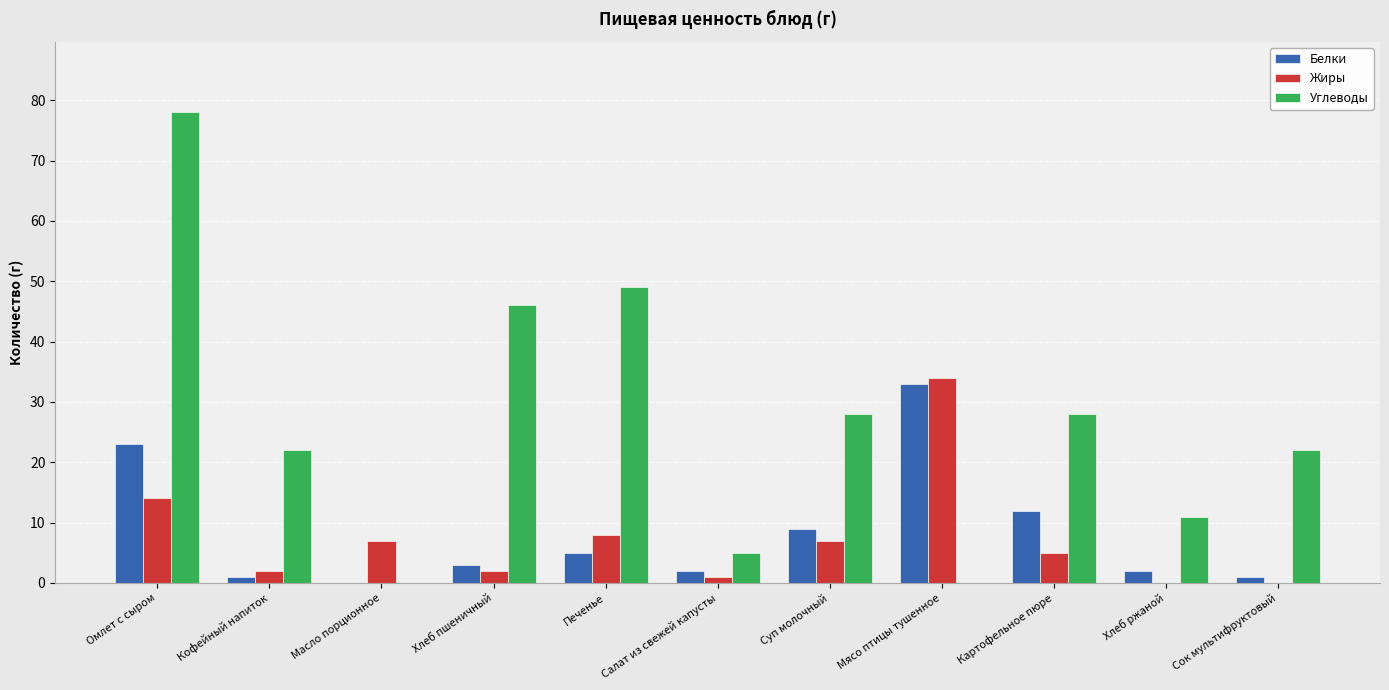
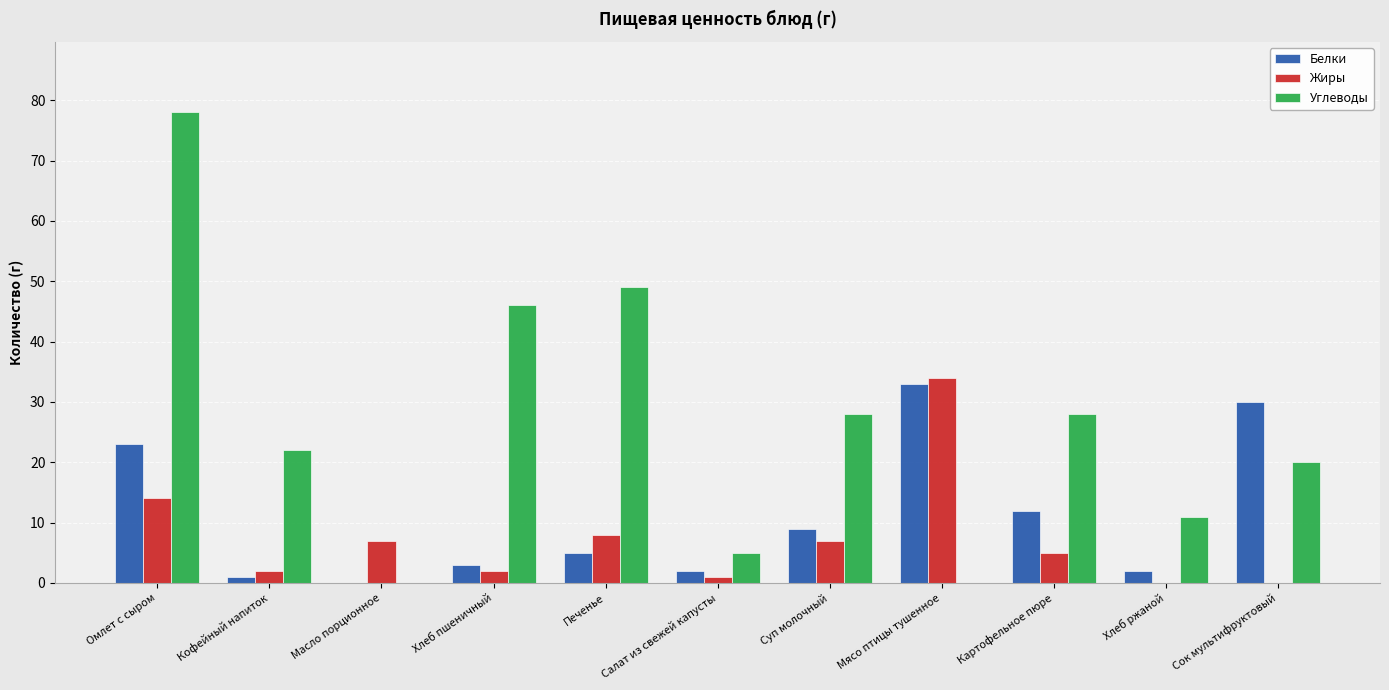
Белки, Сок мультифруктовый: 1 -> 30
Углеводы, Сок мультифруктовый: 22 -> 20
